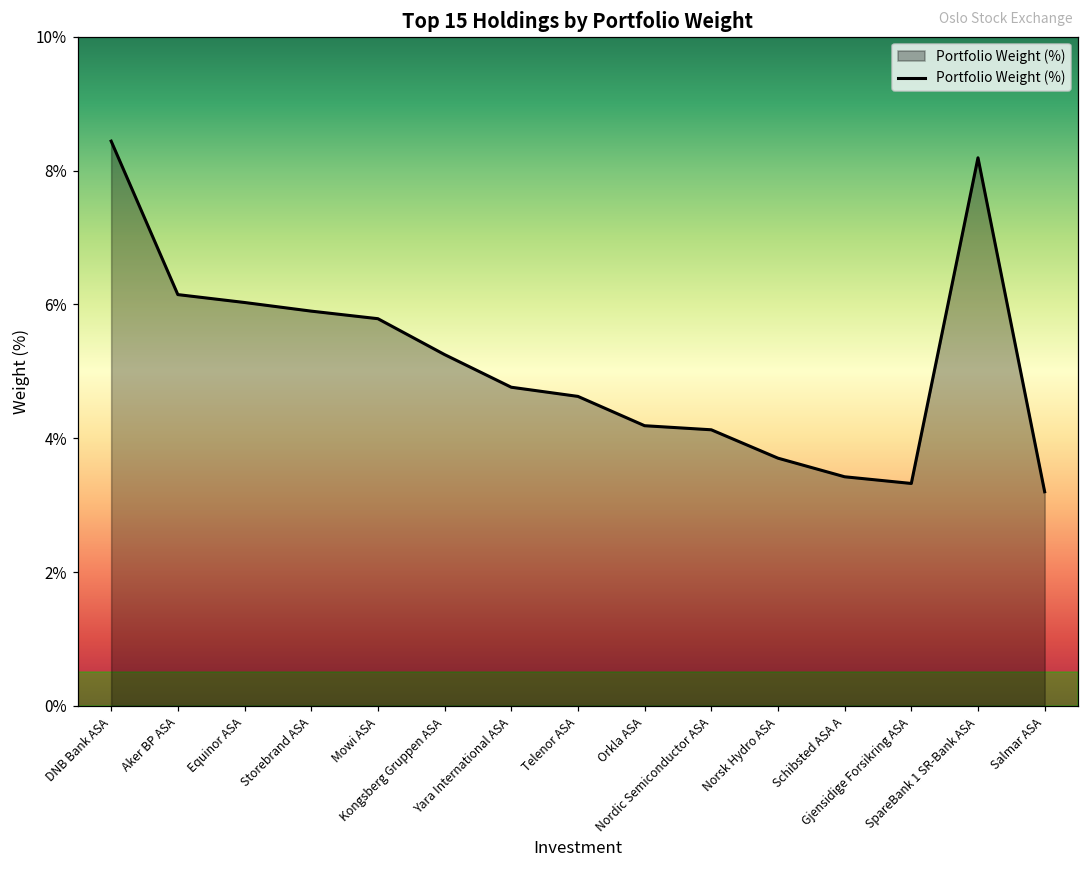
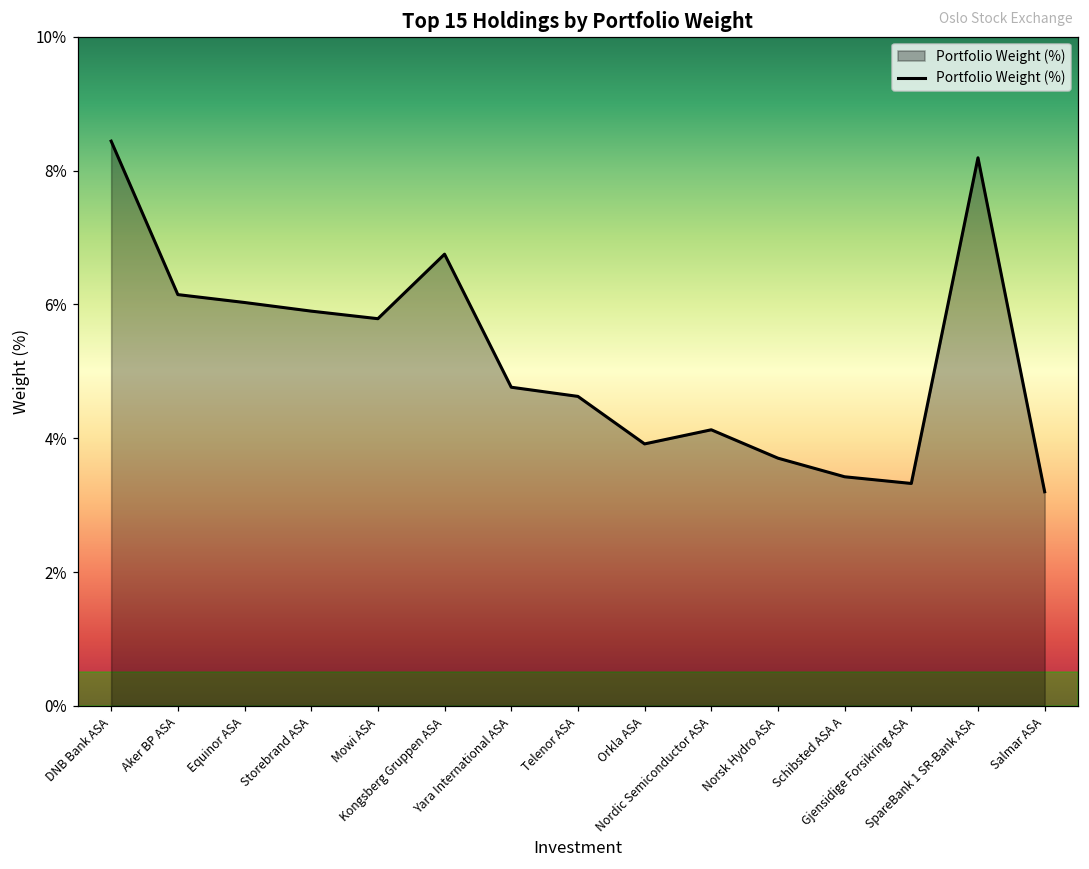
Kongsberg Gruppen ASA: 5.3% -> 6.8%
Orkla ASA: 4.2% -> 3.9%
